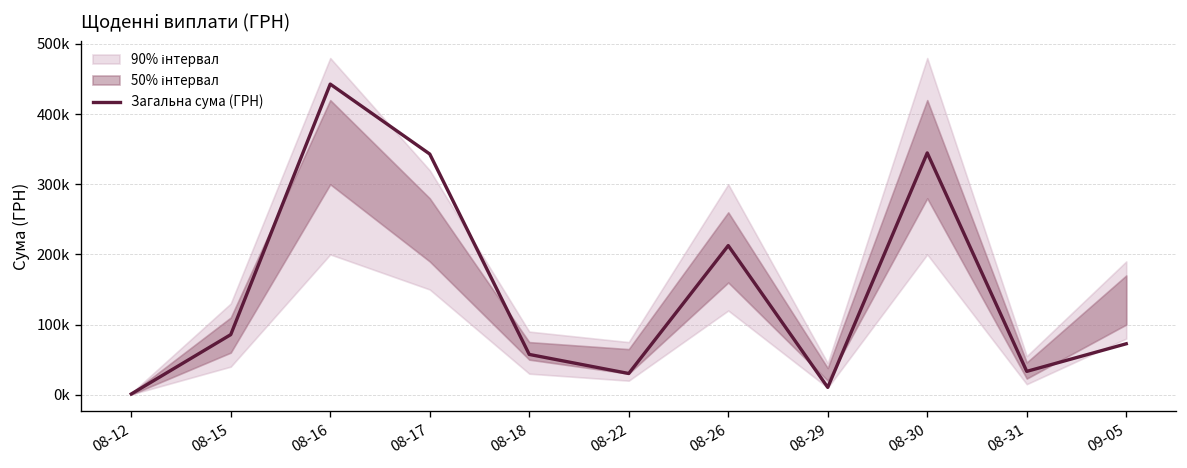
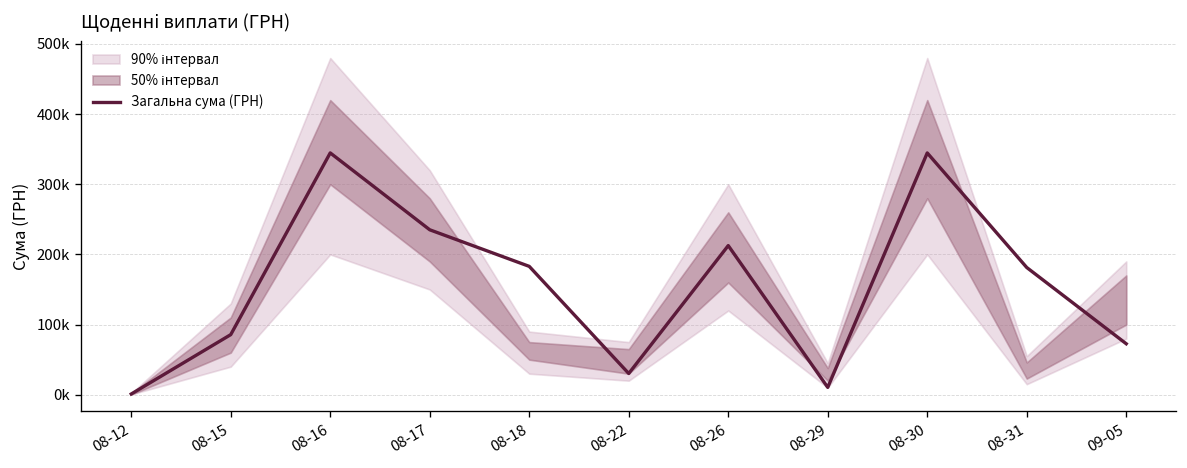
Загальна сума (ГРН), 08-16: 440000 -> 340000
Загальна сума (ГРН), 08-17: 340000 -> 240000
Загальна сума (ГРН), 08-18: 60000 -> 180000
Загальна сума (ГРН), 08-31: 30000 -> 180000
